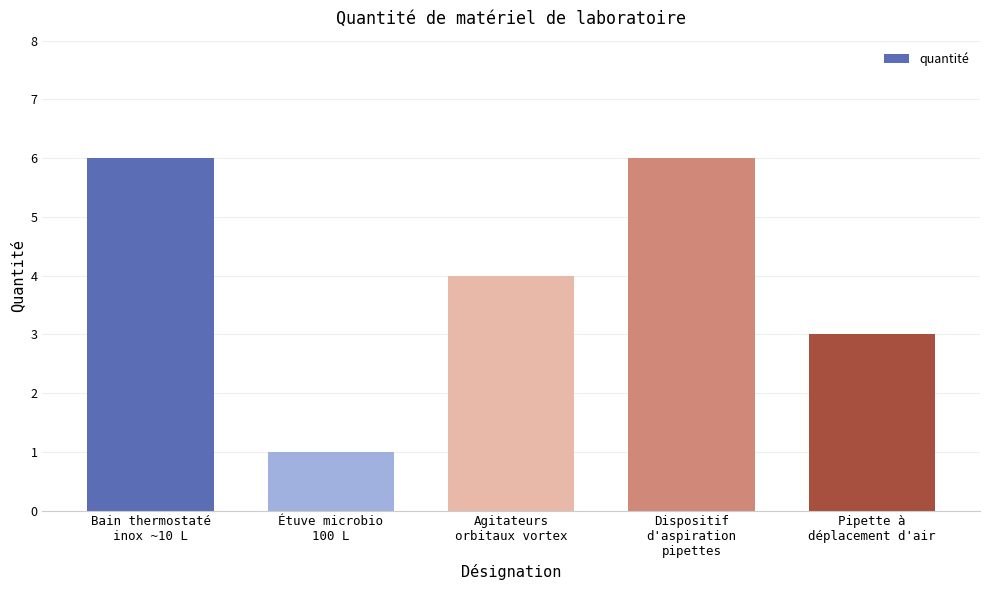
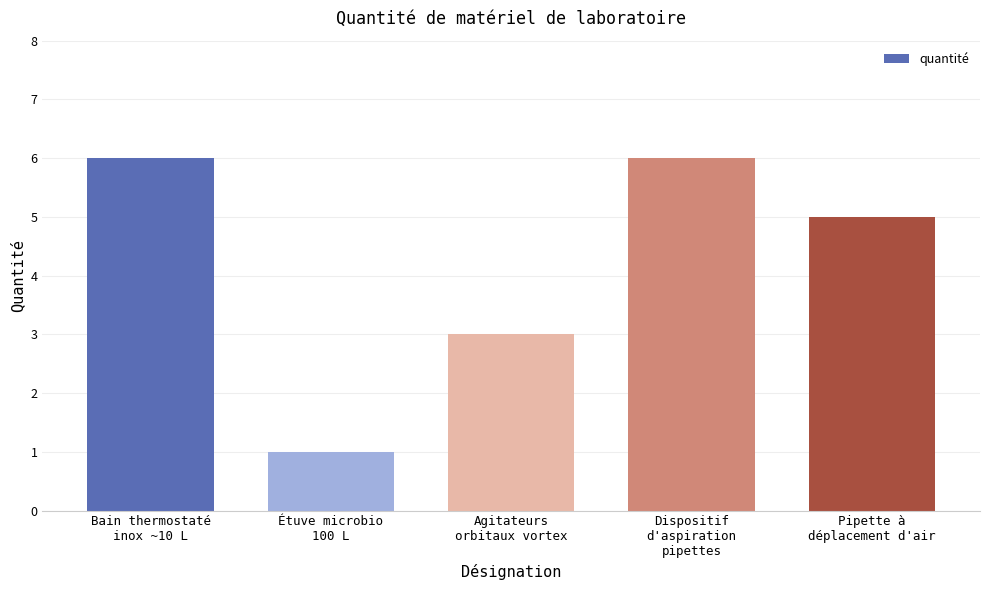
Agitateurs orbitaux vortex: 4 -> 3
Pipette à déplacement d'air: 3 -> 5
